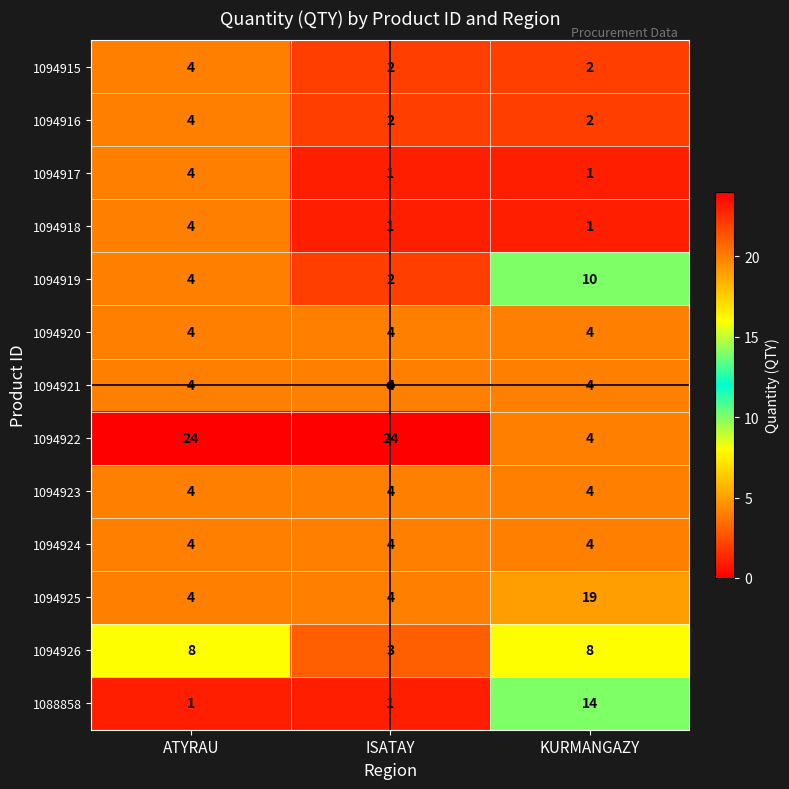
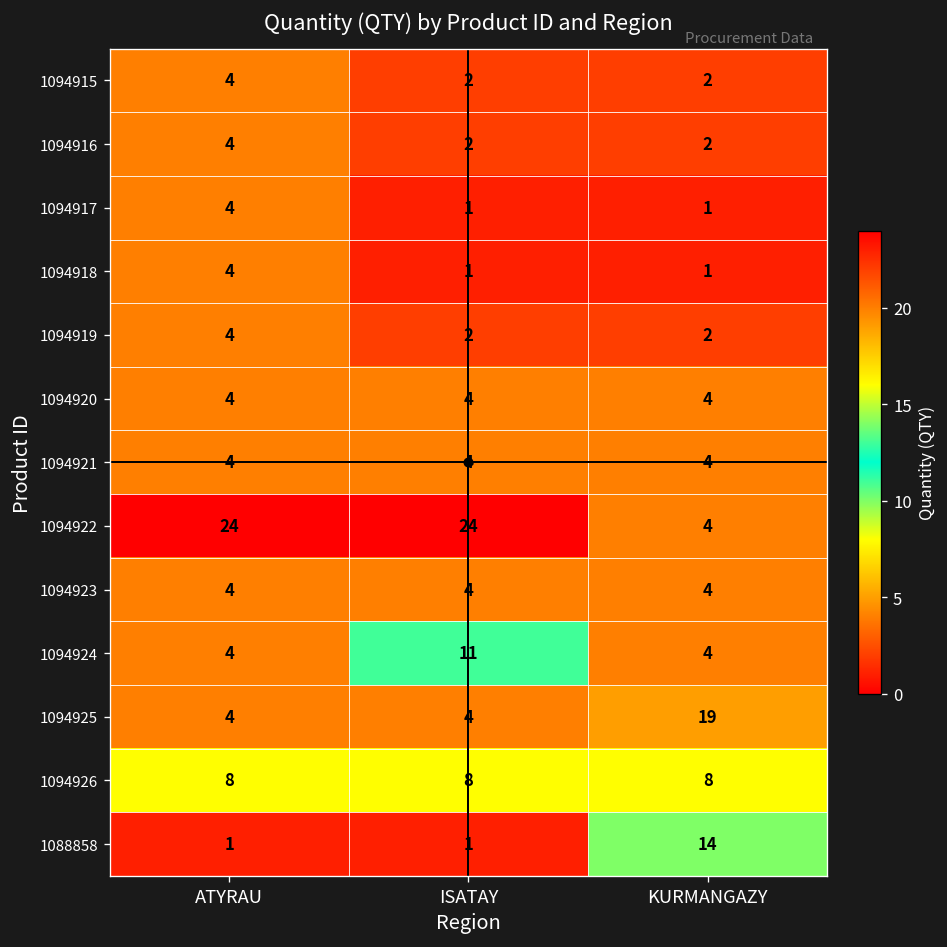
1094919, KURMANGAZY: 10 -> 2
1094924, ISATAY: 4 -> 11
1094926, ISATAY: 3 -> 8
